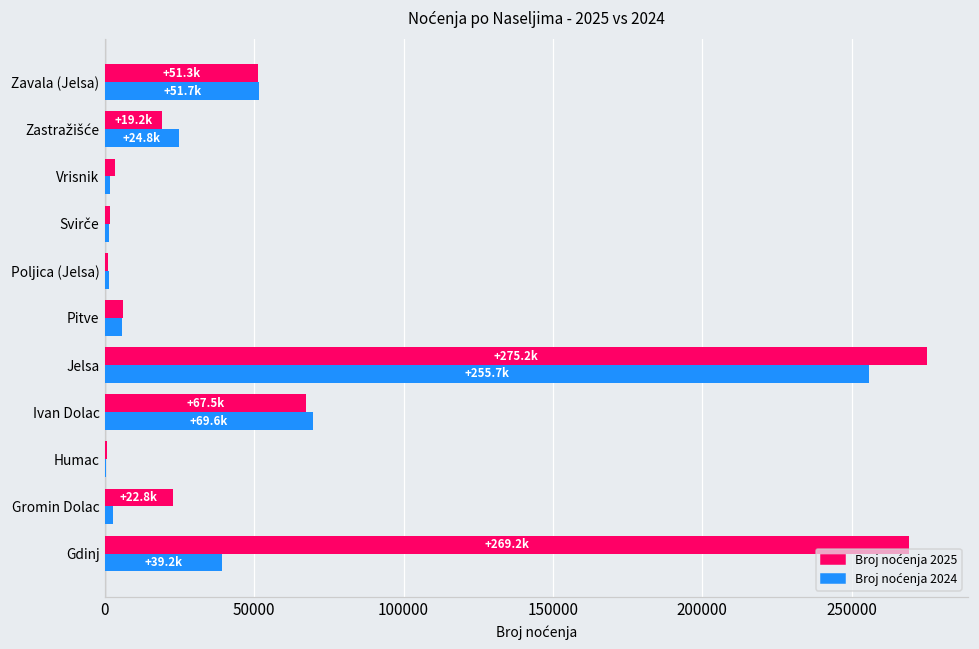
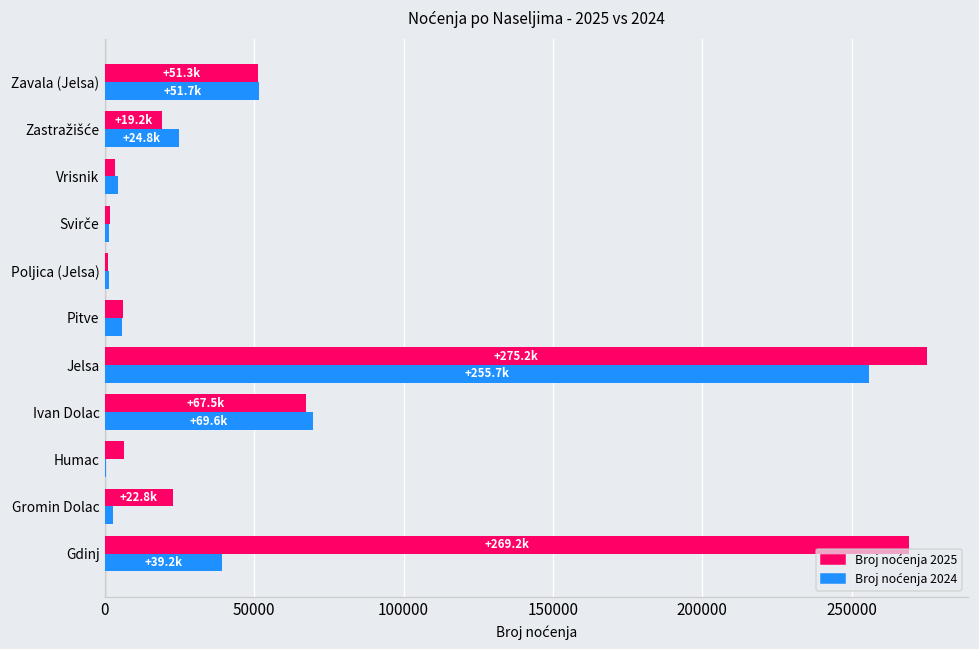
Broj noćenja 2024, Vrisnik: 2000 -> 5000
Broj noćenja 2025, Humac: 1000 -> 6000
